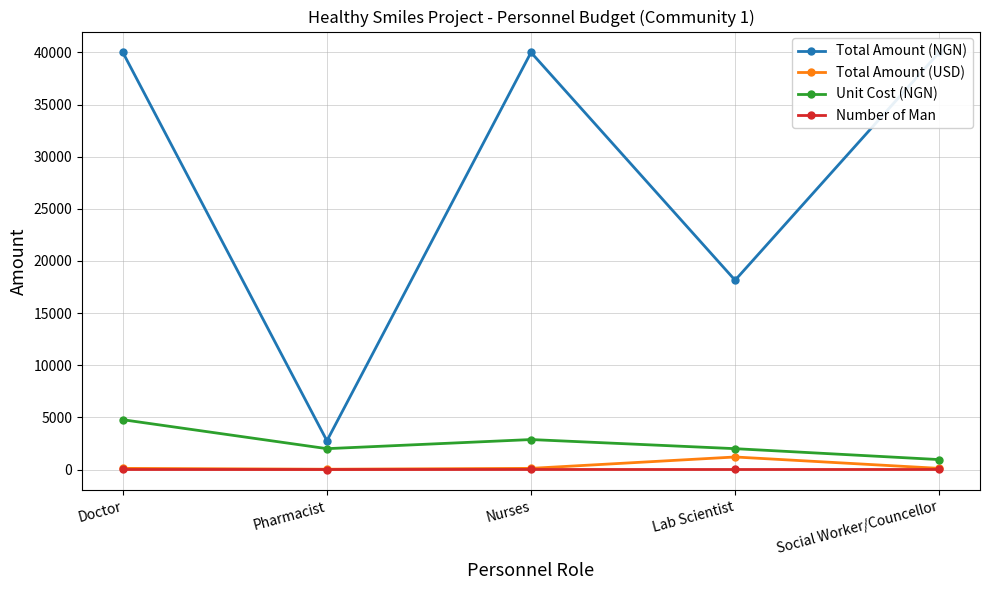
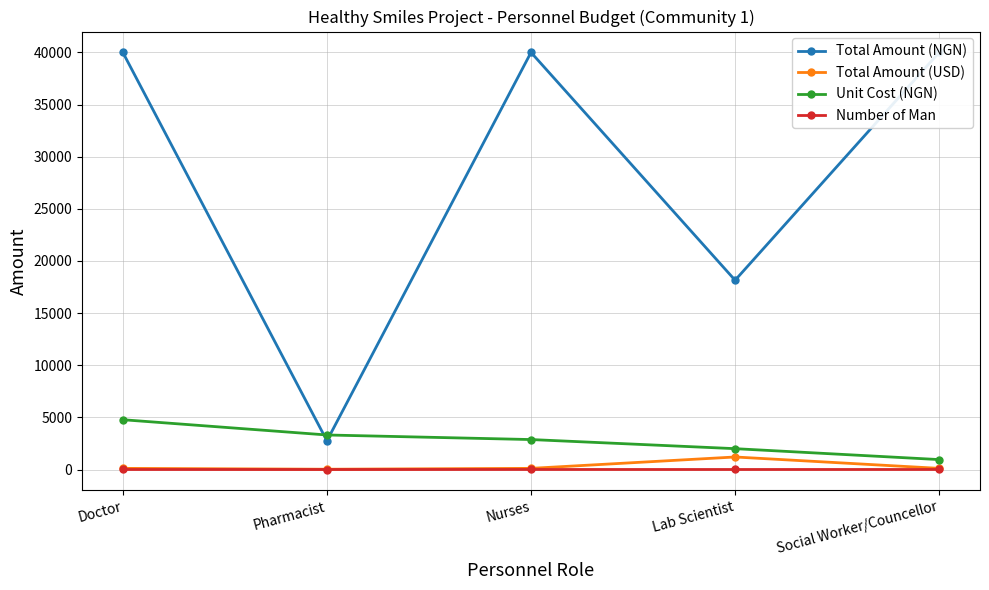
Unit Cost (NGN), Pharmacist: 2000 -> 3300
